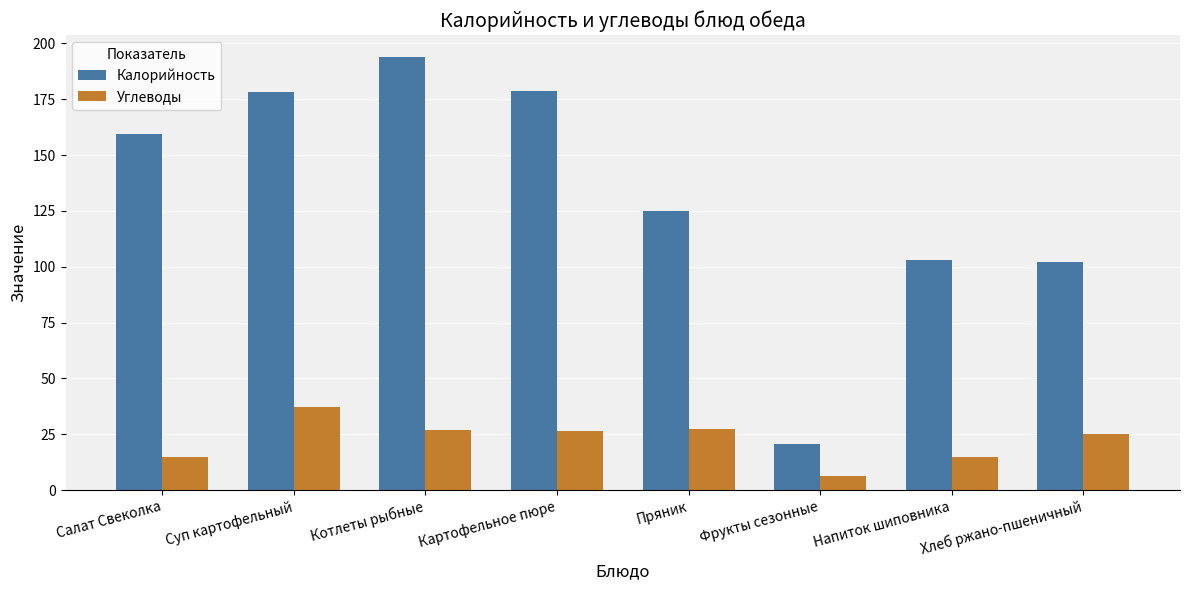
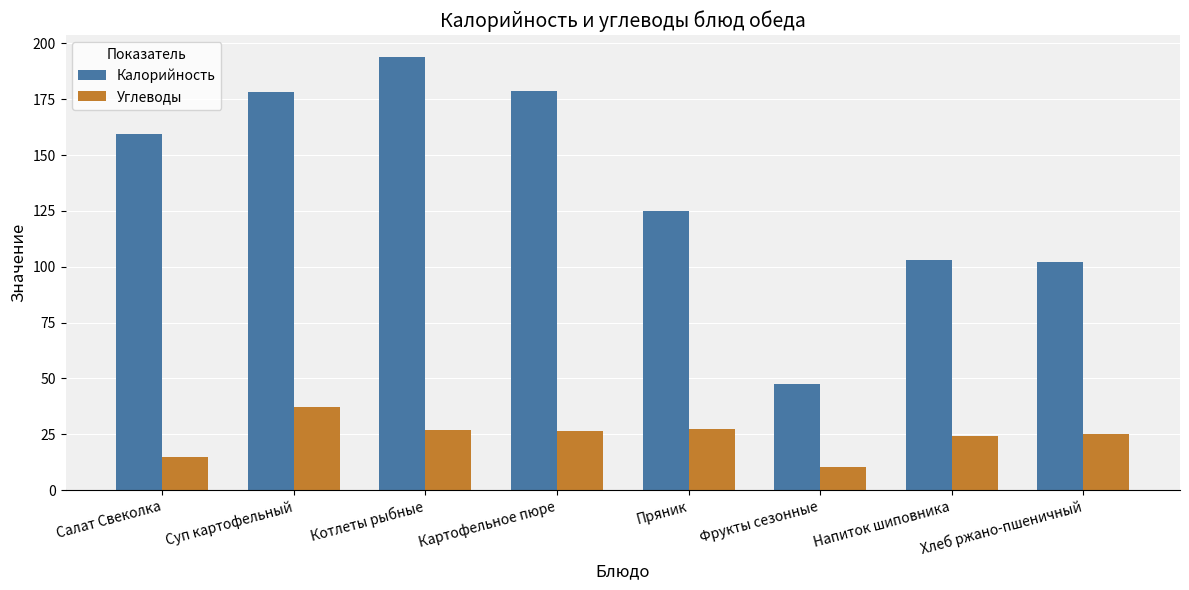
Калорийность, Фрукты сезонные: 20 -> 48
Углеводы, Фрукты сезонные: 6 -> 10
Углеводы, Напиток шиповника: 15 -> 24
